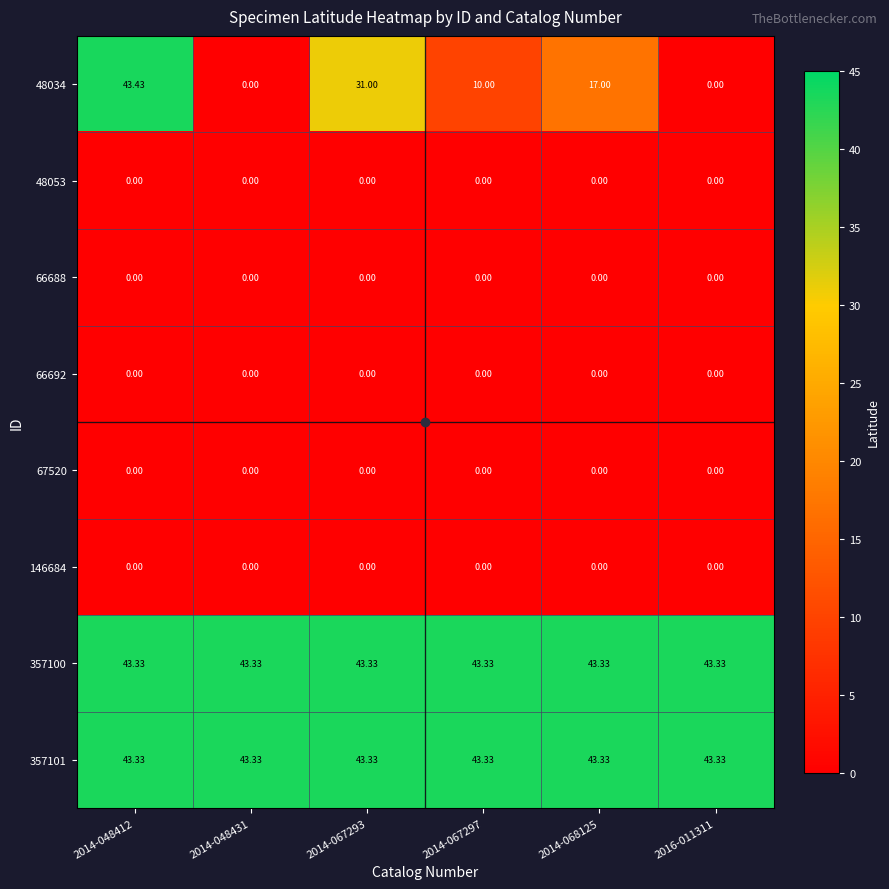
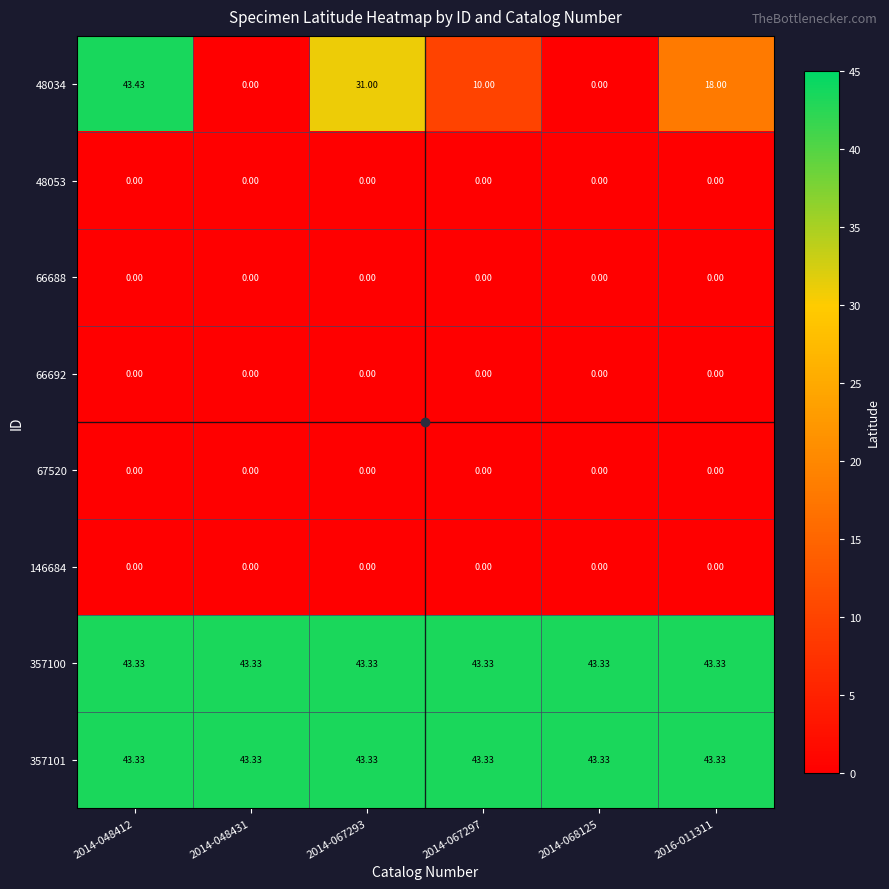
48034, 2014-068125: 17.00 -> 0.00
48034, 2016-011311: 0.00 -> 18.00
